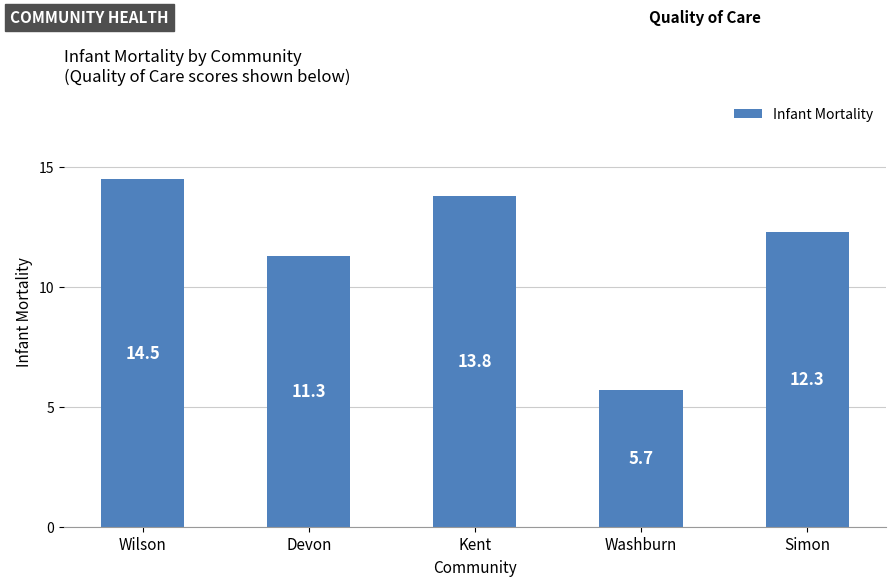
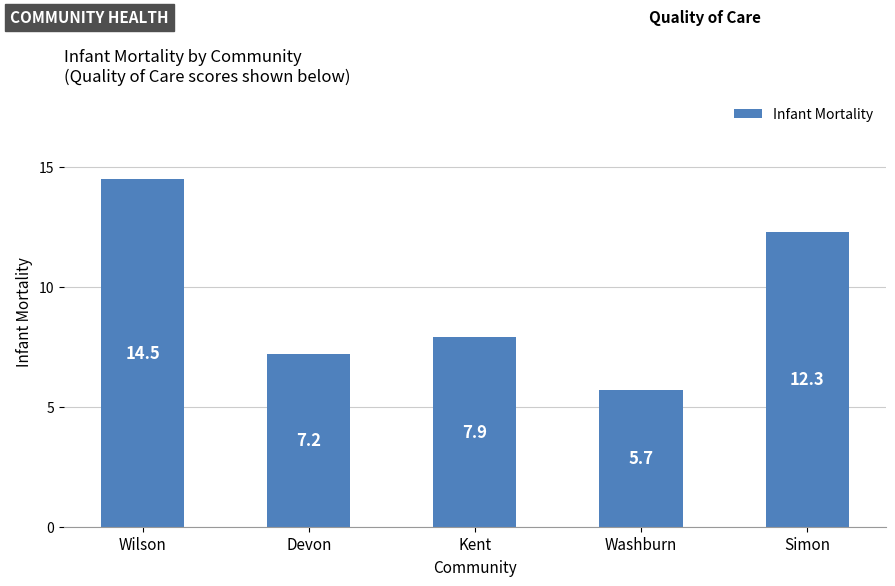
Devon: 11.3 -> 7.2
Kent: 13.8 -> 7.9
